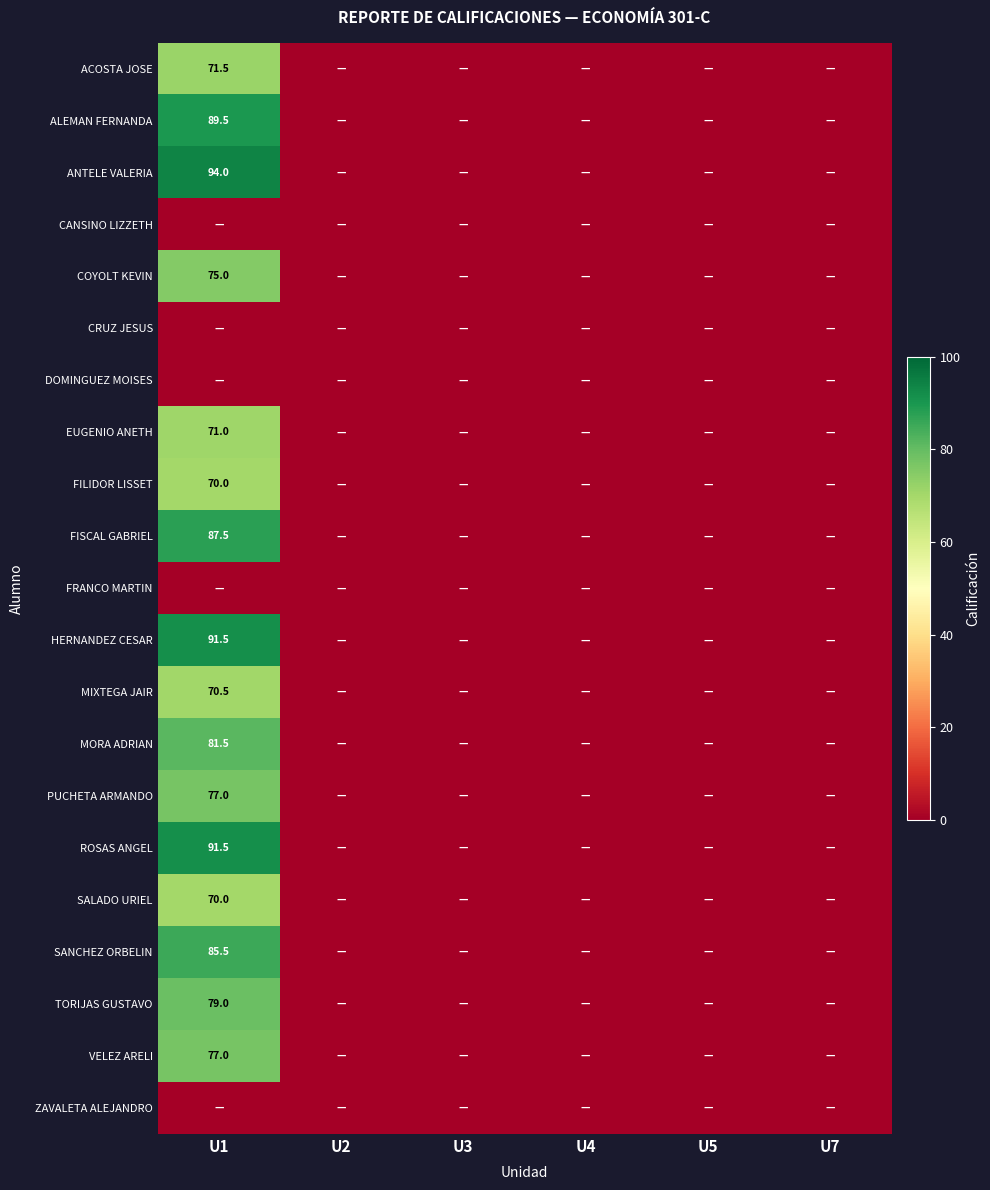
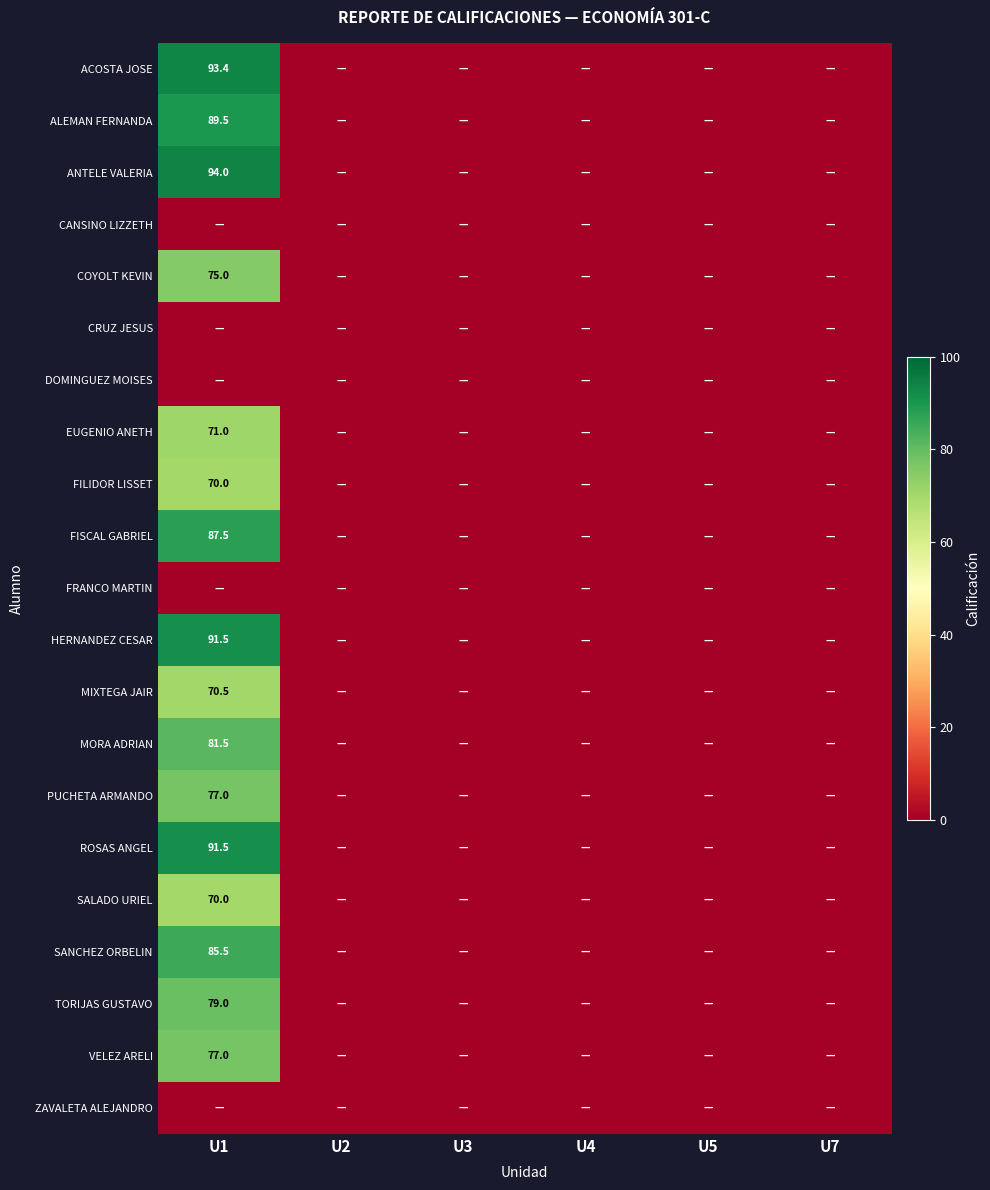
ACOSTA JOSE, U1: 71.5 -> 93.4
